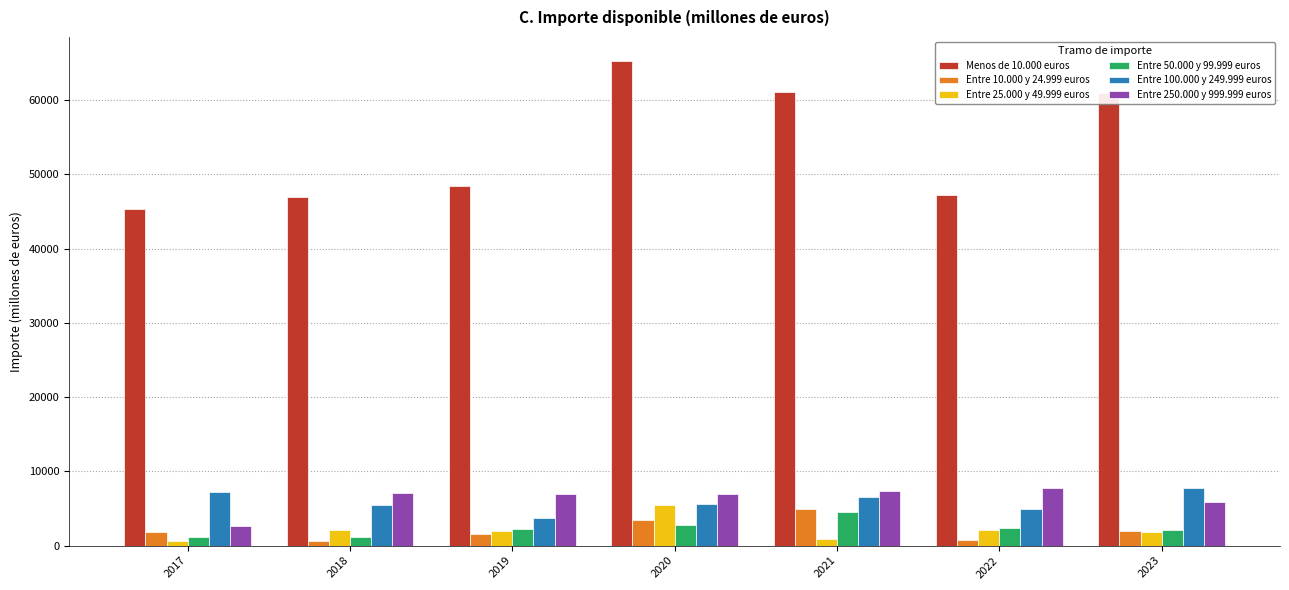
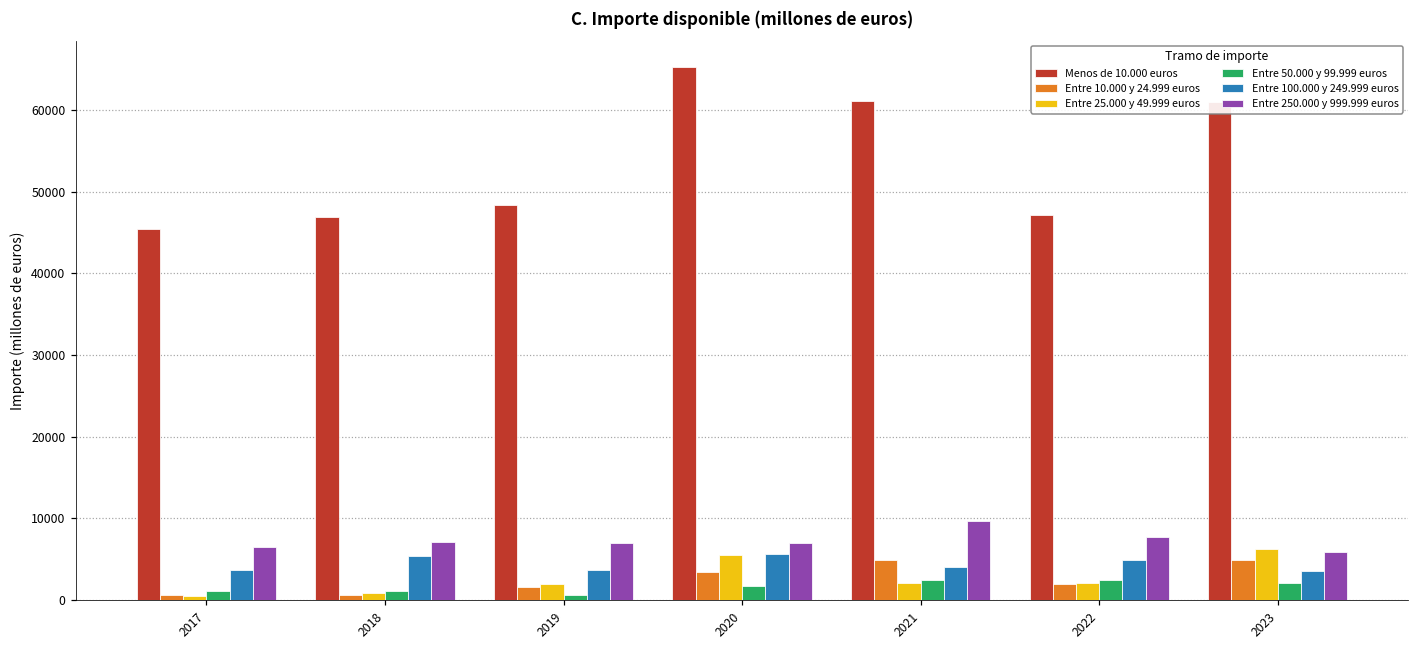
Entre 10.000 y 24.999 euros, 2017: 2000 -> 1000
Entre 100.000 y 249.999 euros, 2017: 7000 -> 4000
Entre 250.000 y 999.999 euros, 2017: 3000 -> 6000
Entre 25.000 y 49.999 euros, 2018: 2000 -> 1000
Entre 50.000 y 99.999 euros, 2019: 2000 -> 1000
Entre 50.000 y 99.999 euros, 2020: 3000 -> 2000
Entre 25.000 y 49.999 euros, 2021: 1000 -> 2000
Entre 50.000 y 99.999 euros, 2021: 5000 -> 3000
Entre 100.000 y 249.999 euros, 2021: 7000 -> 4000
Entre 250.000 y 999.999 euros, 2021: 7000 -> 10000
Entre 10.000 y 24.999 euros, 2022: 1000 -> 2000
Entre 10.000 y 24.999 euros, 2023: 2000 -> 5000
Entre 25.000 y 49.999 euros, 2023: 2000 -> 6000
Entre 100.000 y 249.999 euros, 2023: 8000 -> 4000
